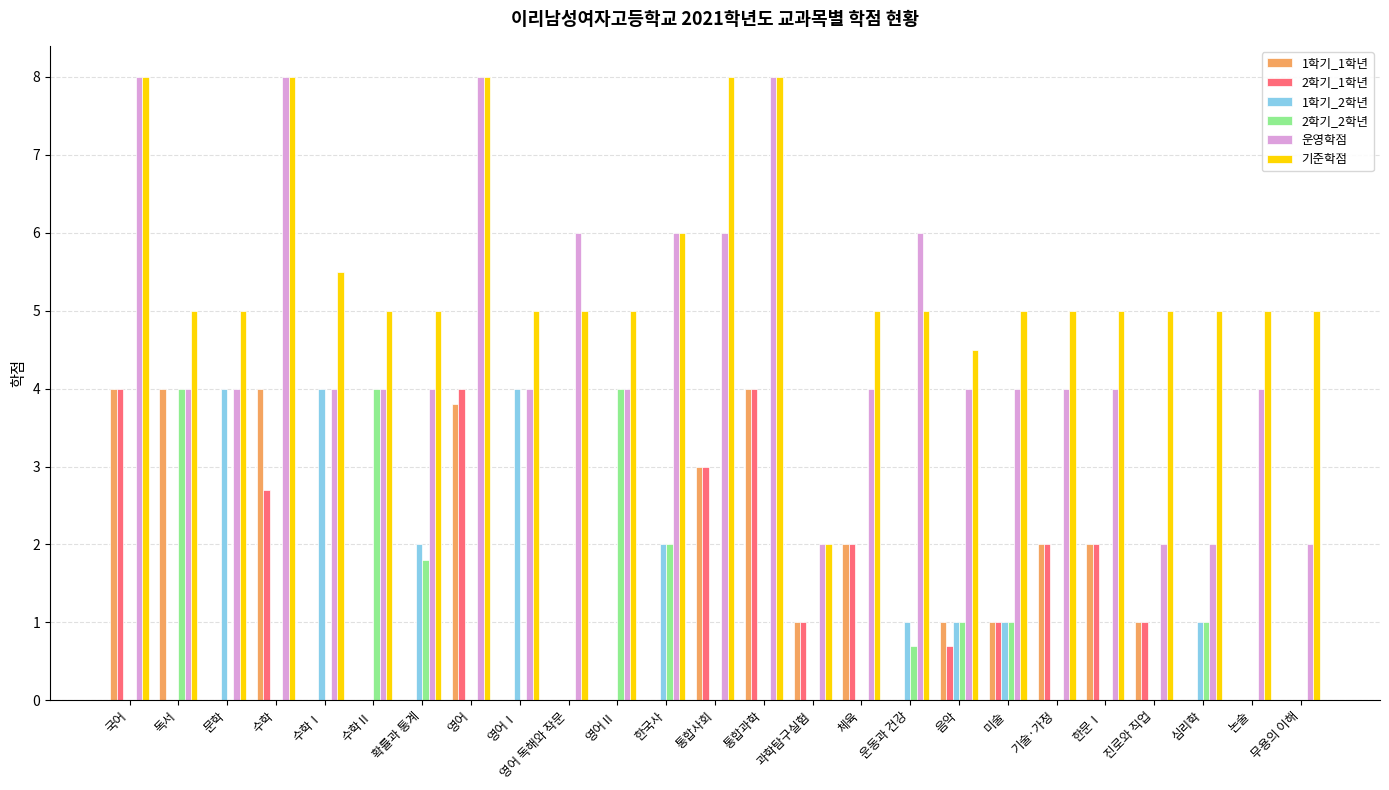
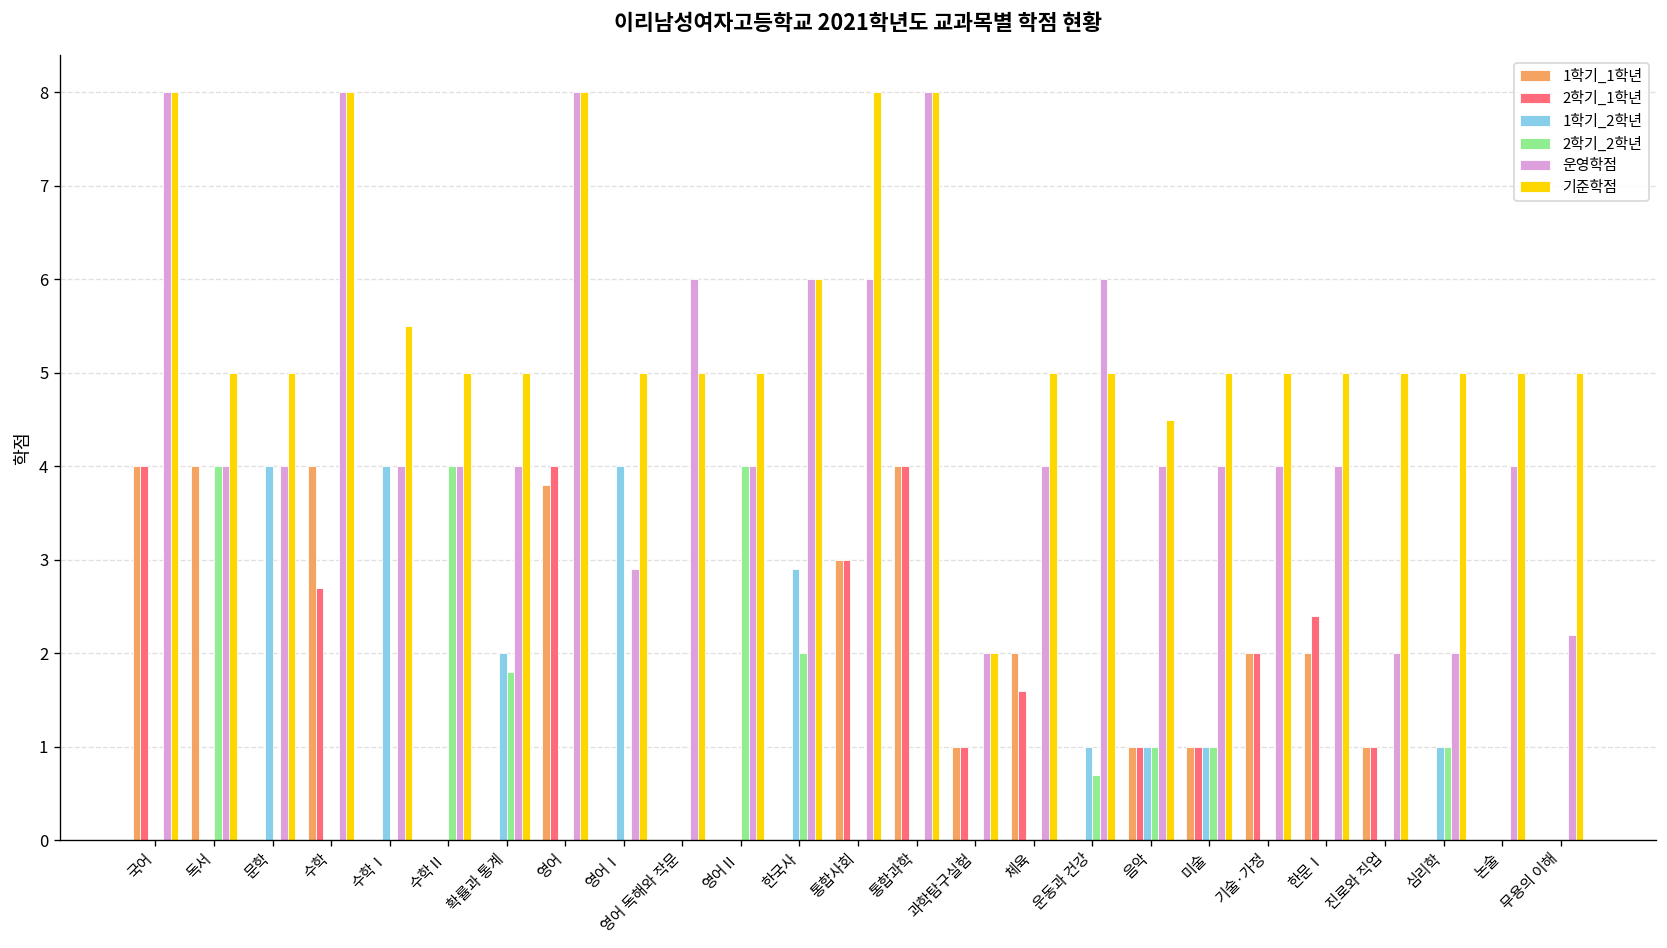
운영학점, 영어Ⅰ: 4.0 -> 2.9
1학기_2학년, 한국사: 2.0 -> 2.9
2학기_1학년, 체육: 2.0 -> 1.6
2학기_1학년, 음악: 0.7 -> 1.0
2학기_1학년, 한문Ⅰ: 2.0 -> 2.4
운영학점, 무용의 이해: 2.0 -> 2.2
